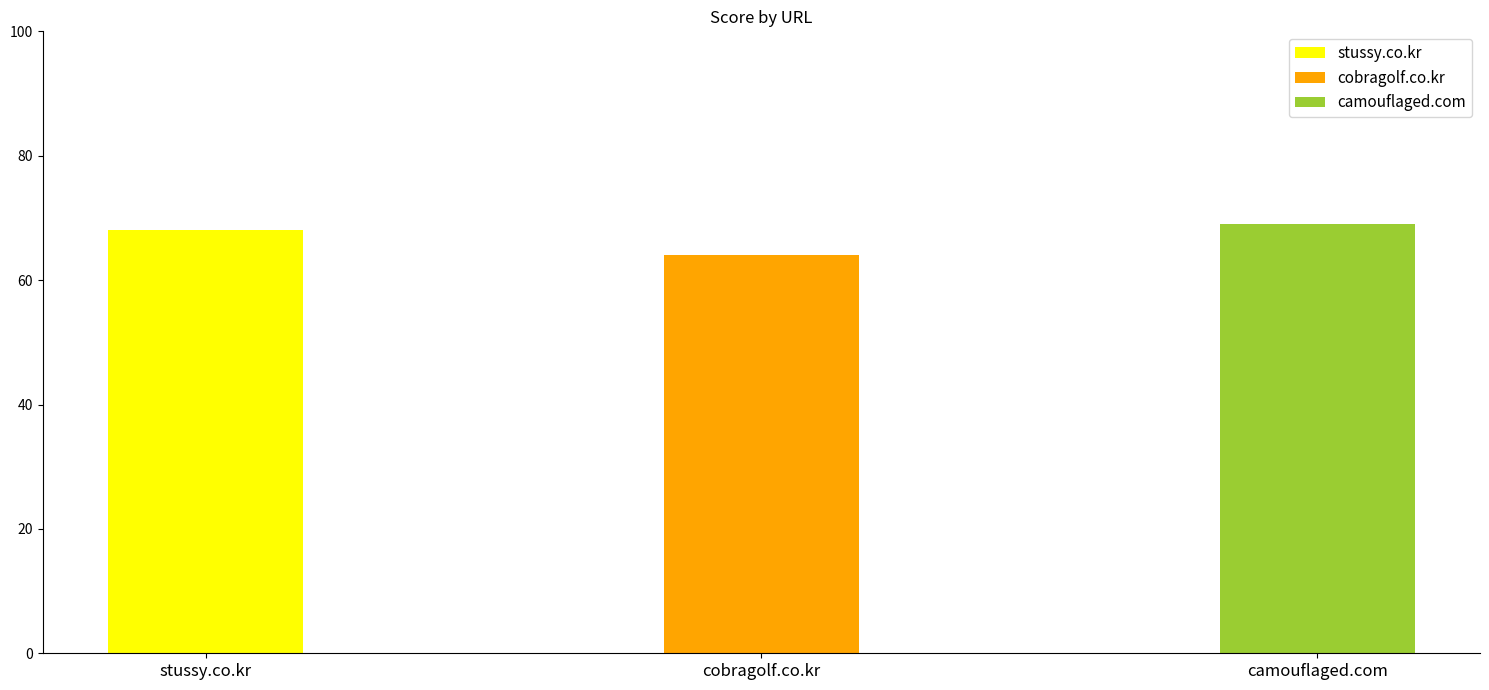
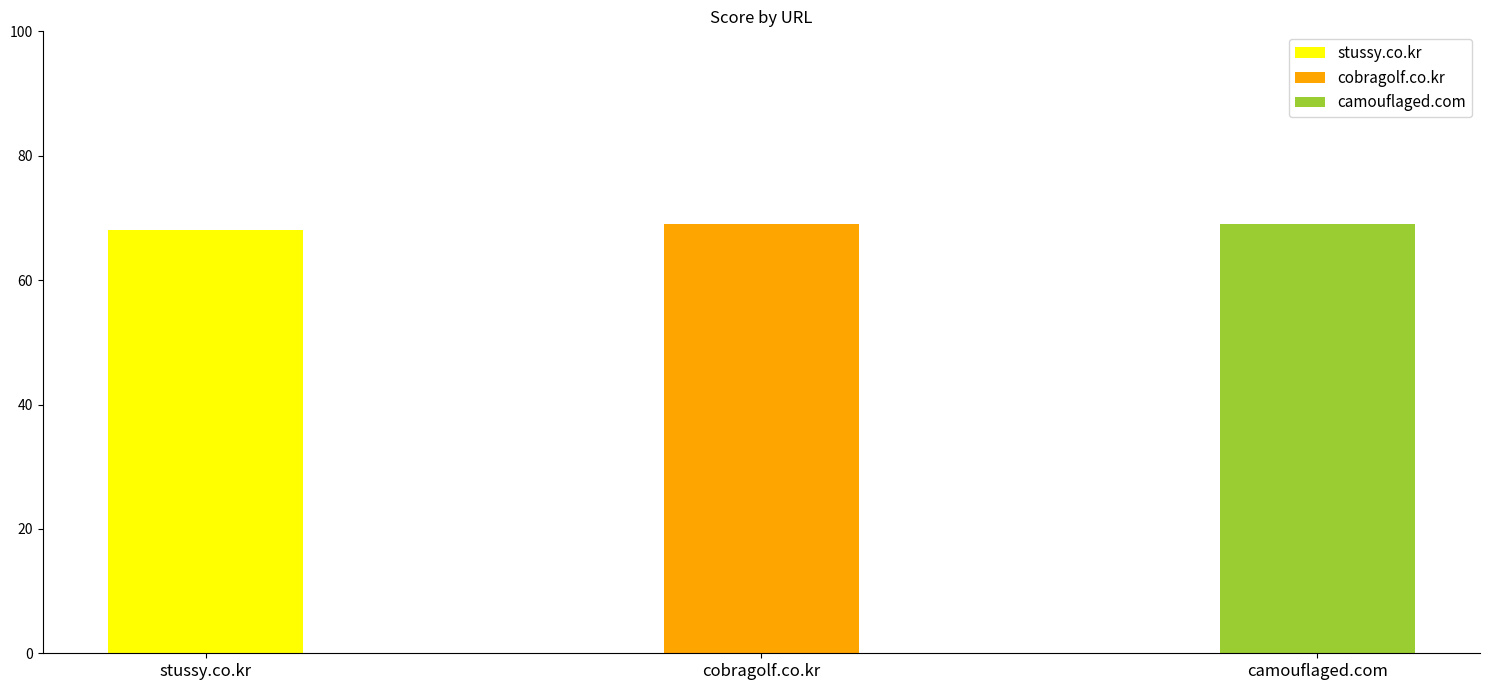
cobragolf.co.kr: 64 -> 69
